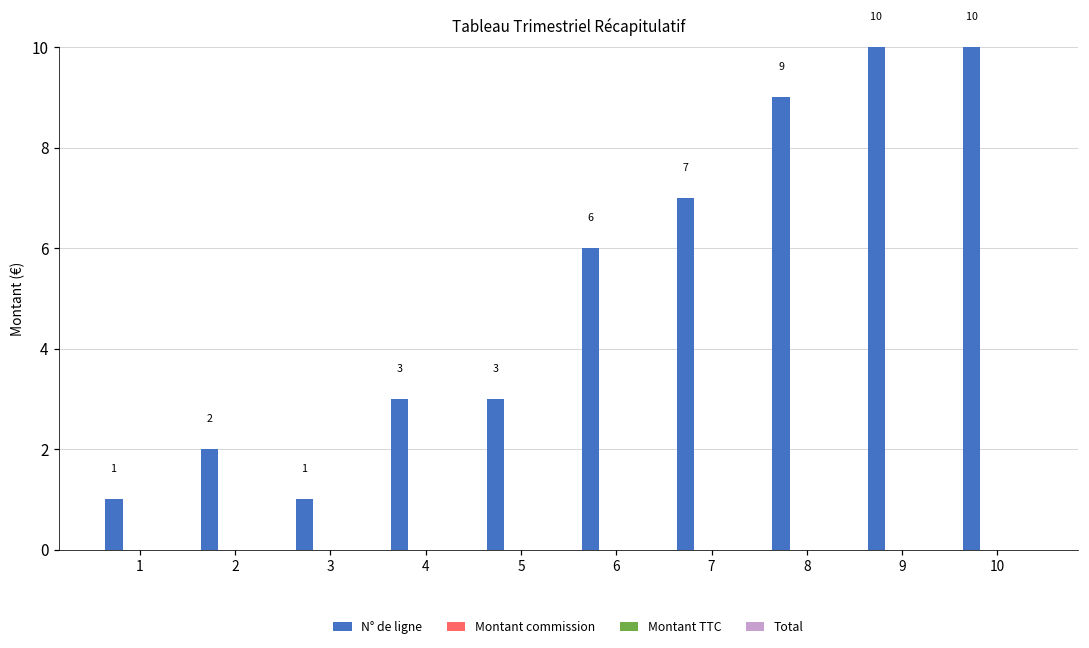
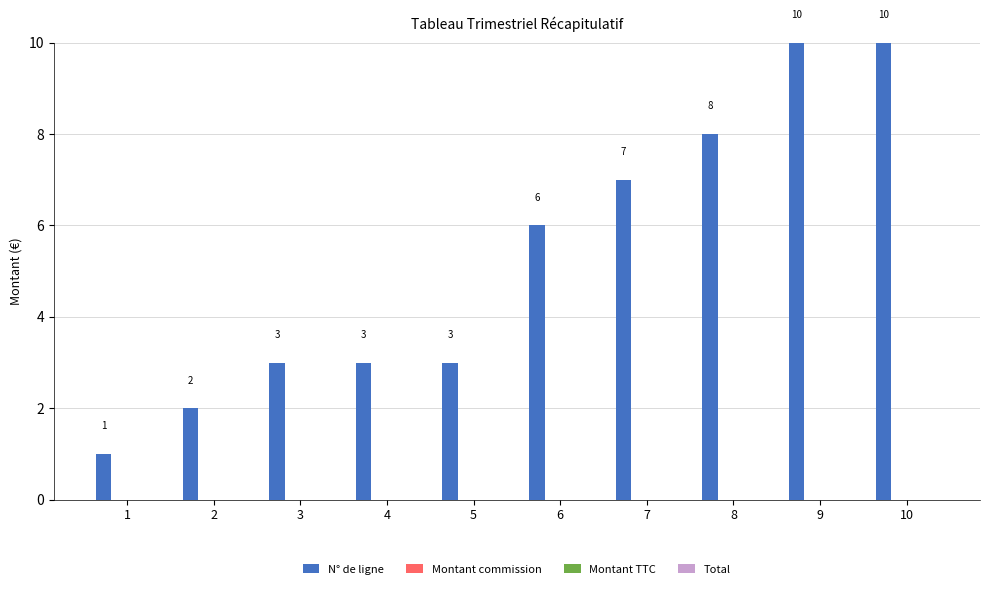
N° de ligne, 3: 1 -> 3
N° de ligne, 8: 9 -> 8
